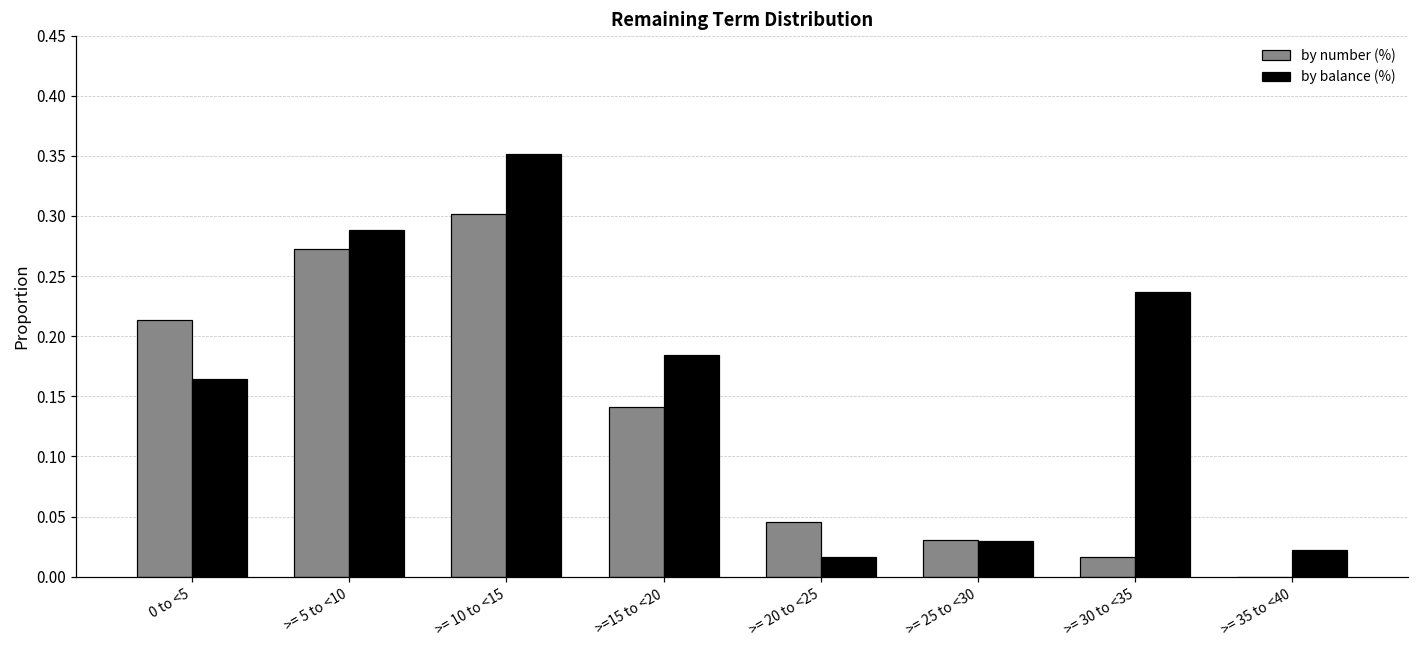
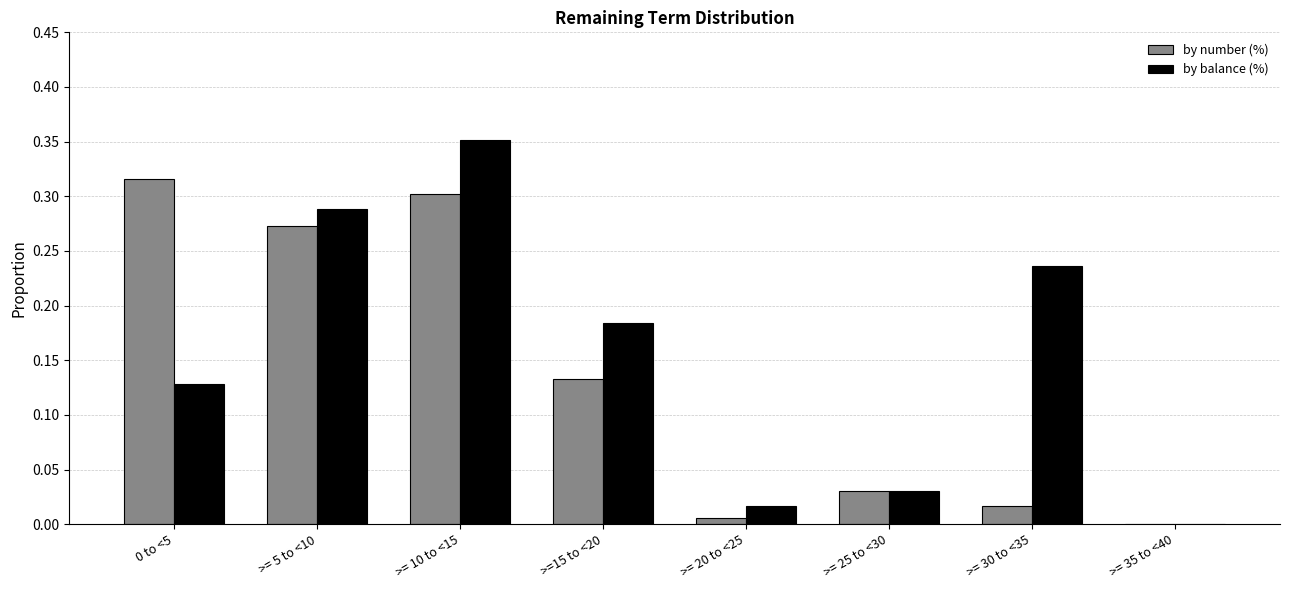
by number (%), 0 to <5: 0.213 -> 0.316
by balance (%), 0 to <5: 0.164 -> 0.128
by number (%), >=15 to <20: 0.141 -> 0.133
by number (%), >= 20 to <25: 0.046 -> 0.006
by balance (%), >= 35 to <40: 0.022 -> 0.000
